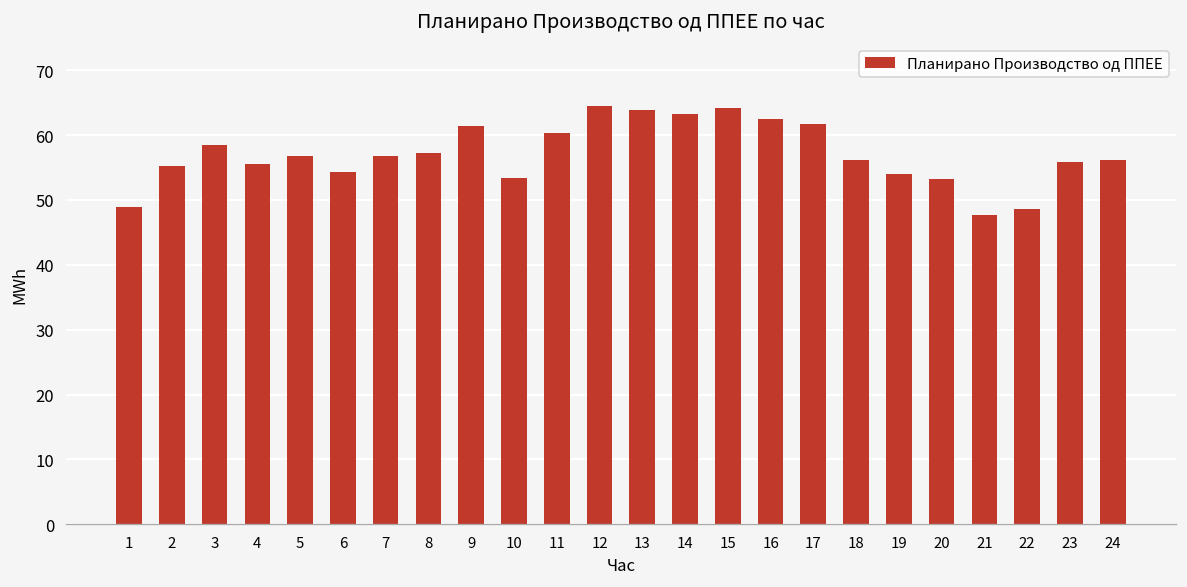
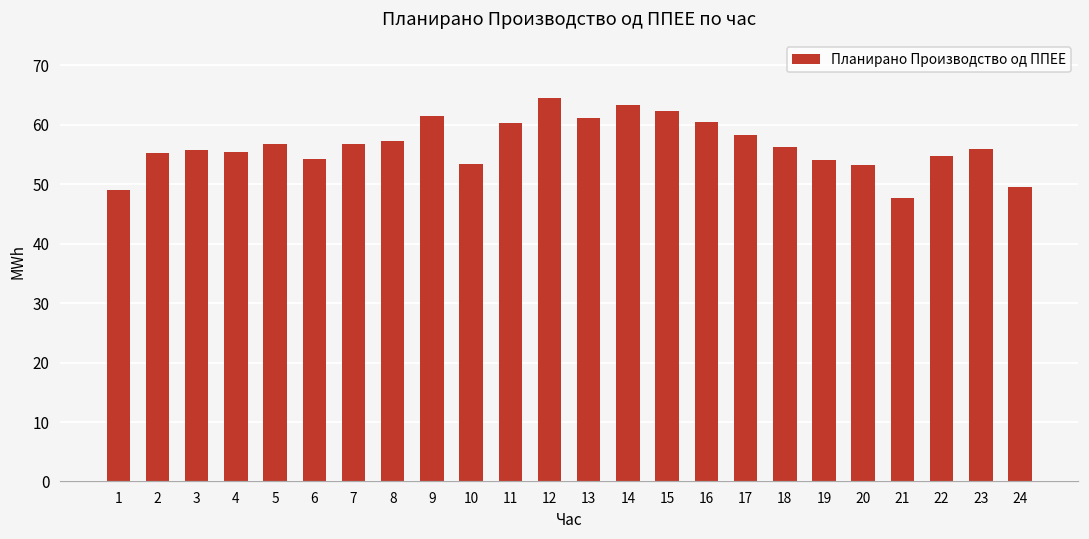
3: 58 -> 56
13: 64 -> 61
15: 64 -> 62
16: 62 -> 61
17: 62 -> 58
22: 49 -> 55
24: 56 -> 50
